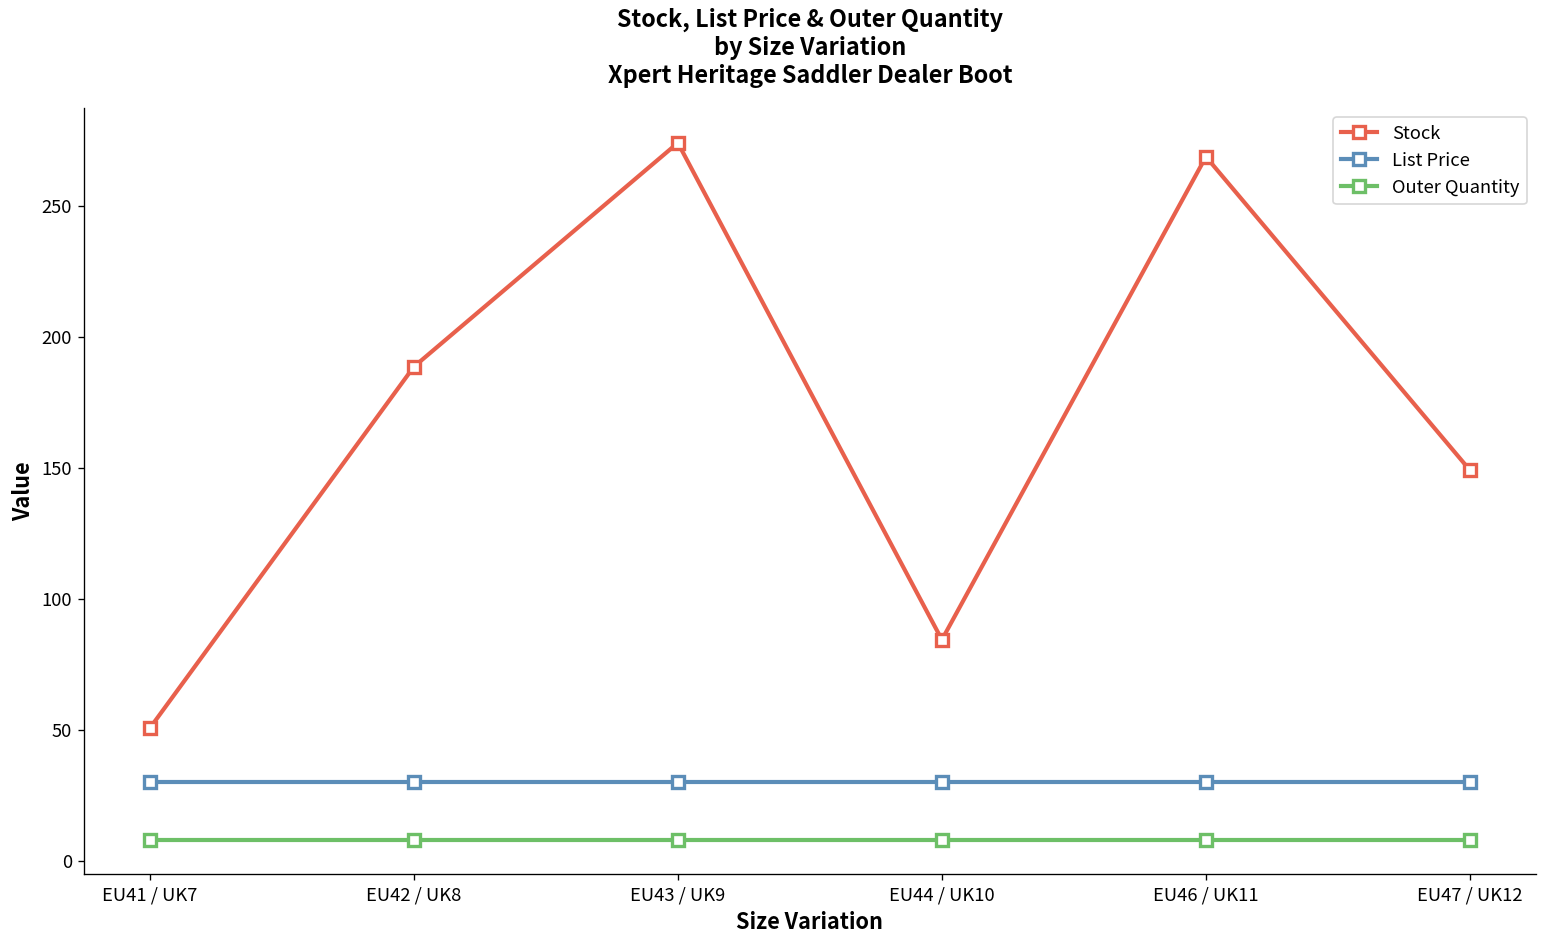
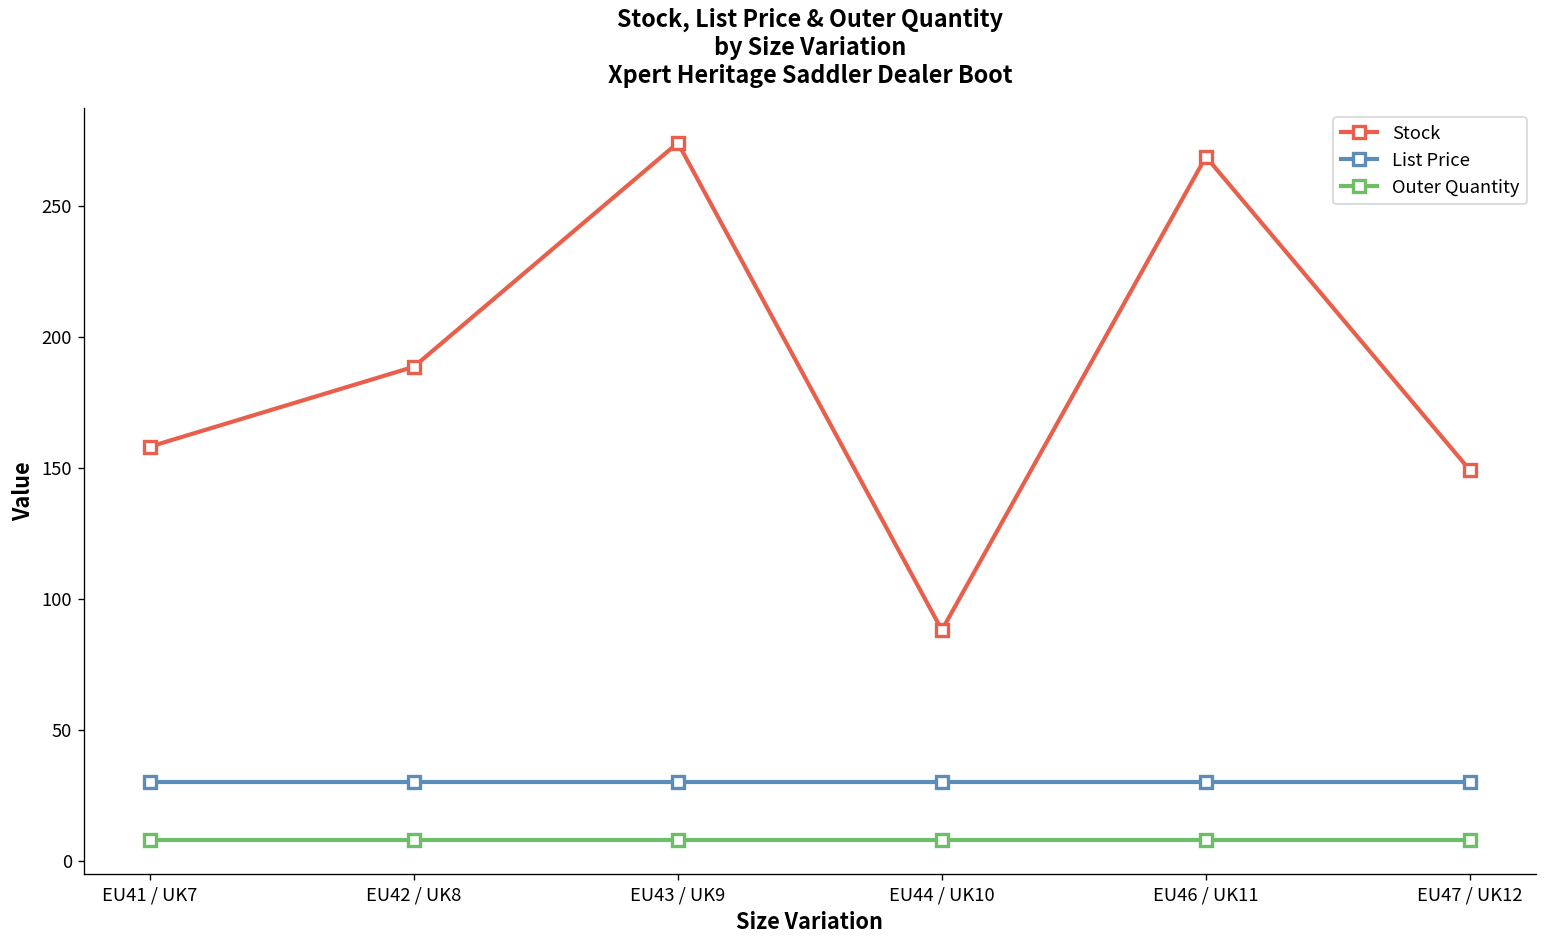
Stock, EU41 / UK7: 51 -> 158
Stock, EU44 / UK10: 84 -> 88
